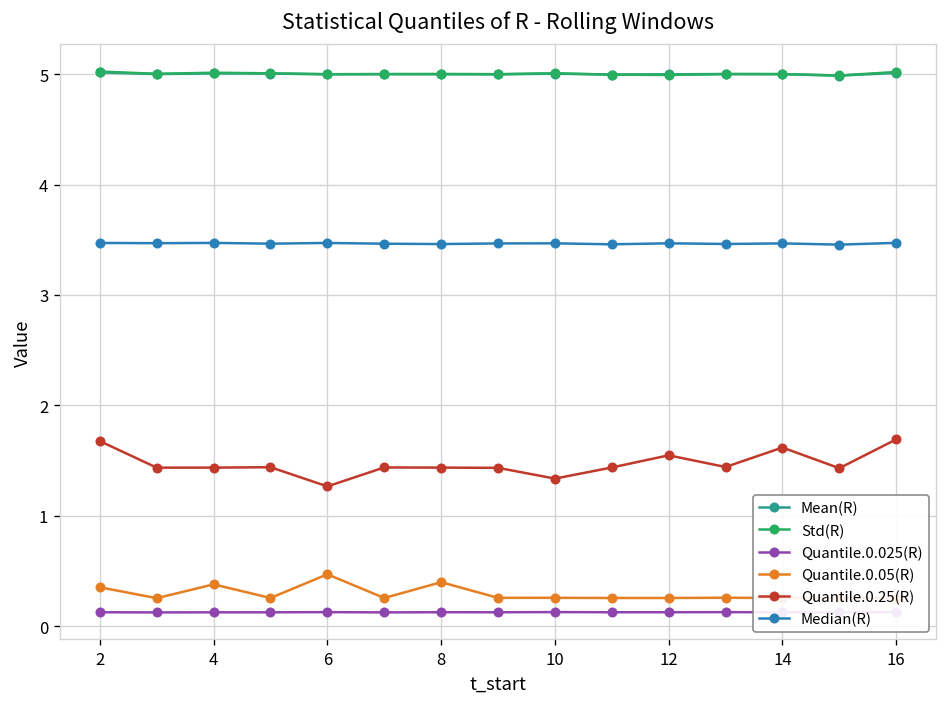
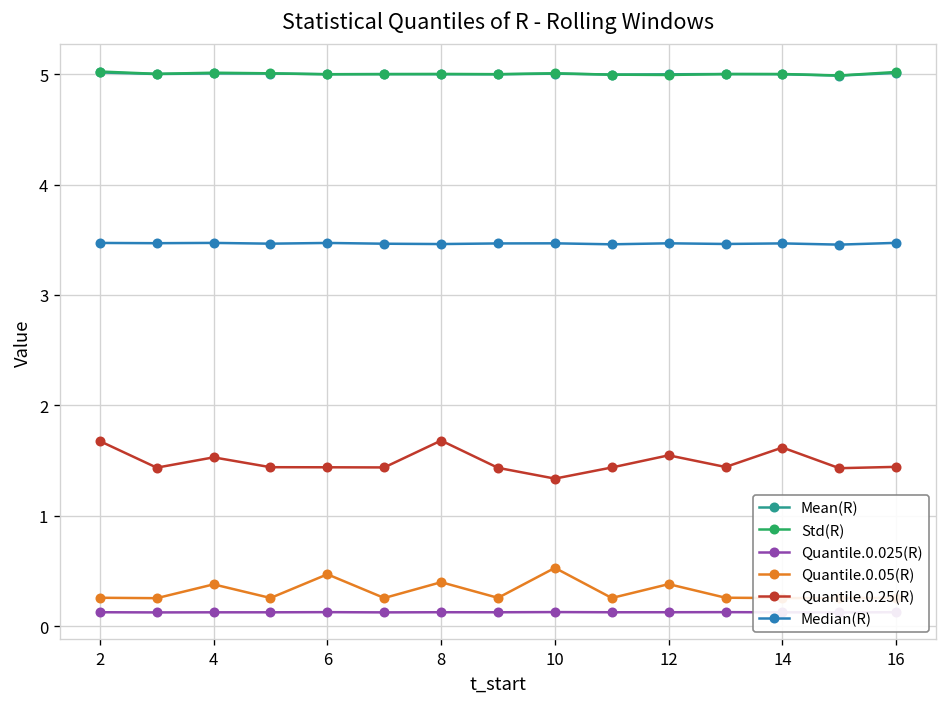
Quantile.0.05(R), 2: 0.4 -> 0.3
Quantile.0.25(R), 4: 1.4 -> 1.5
Quantile.0.25(R), 6: 1.3 -> 1.4
Quantile.0.25(R), 8: 1.4 -> 1.7
Quantile.0.05(R), 10: 0.3 -> 0.5
Quantile.0.05(R), 12: 0.3 -> 0.4
Quantile.0.25(R), 16: 1.7 -> 1.4
